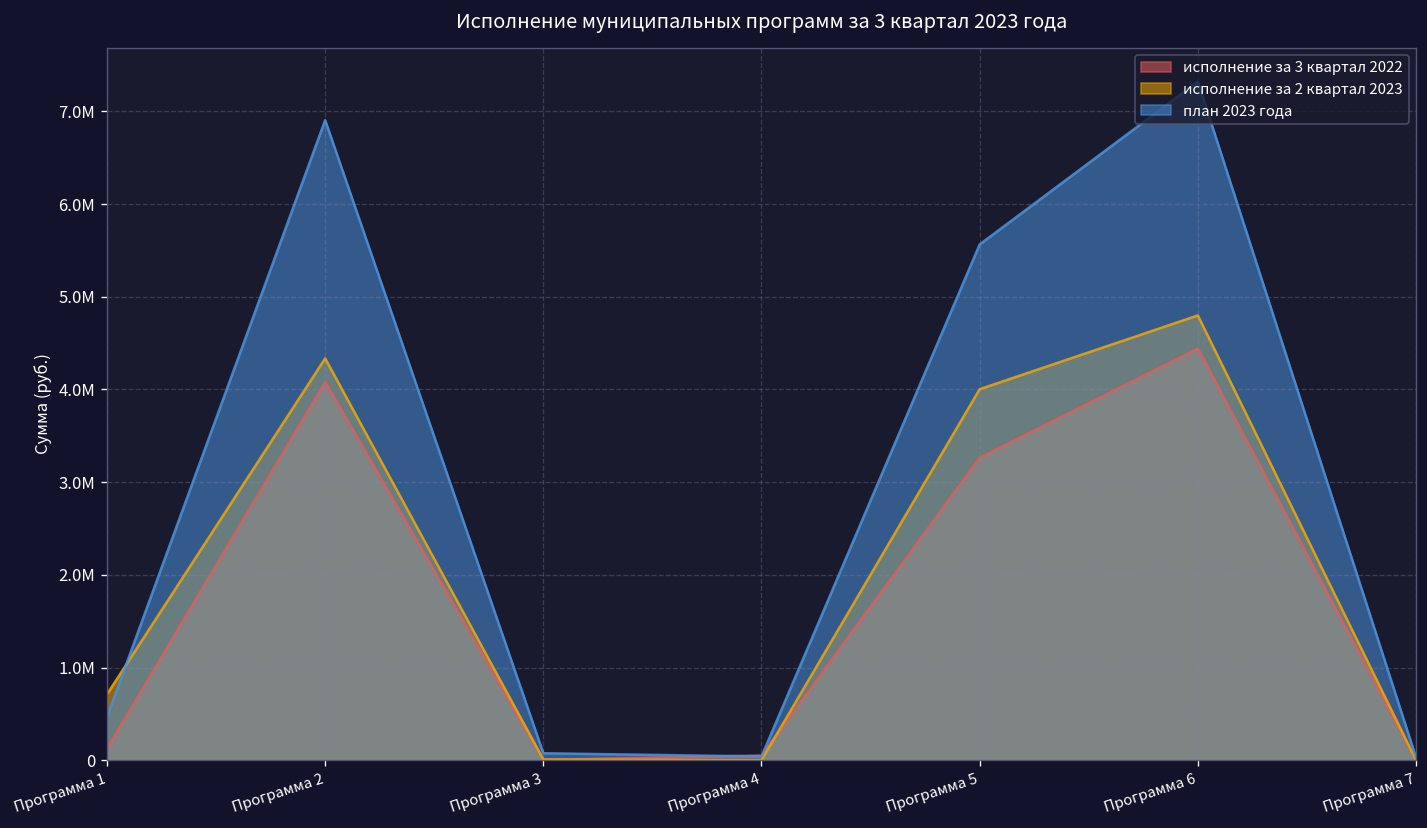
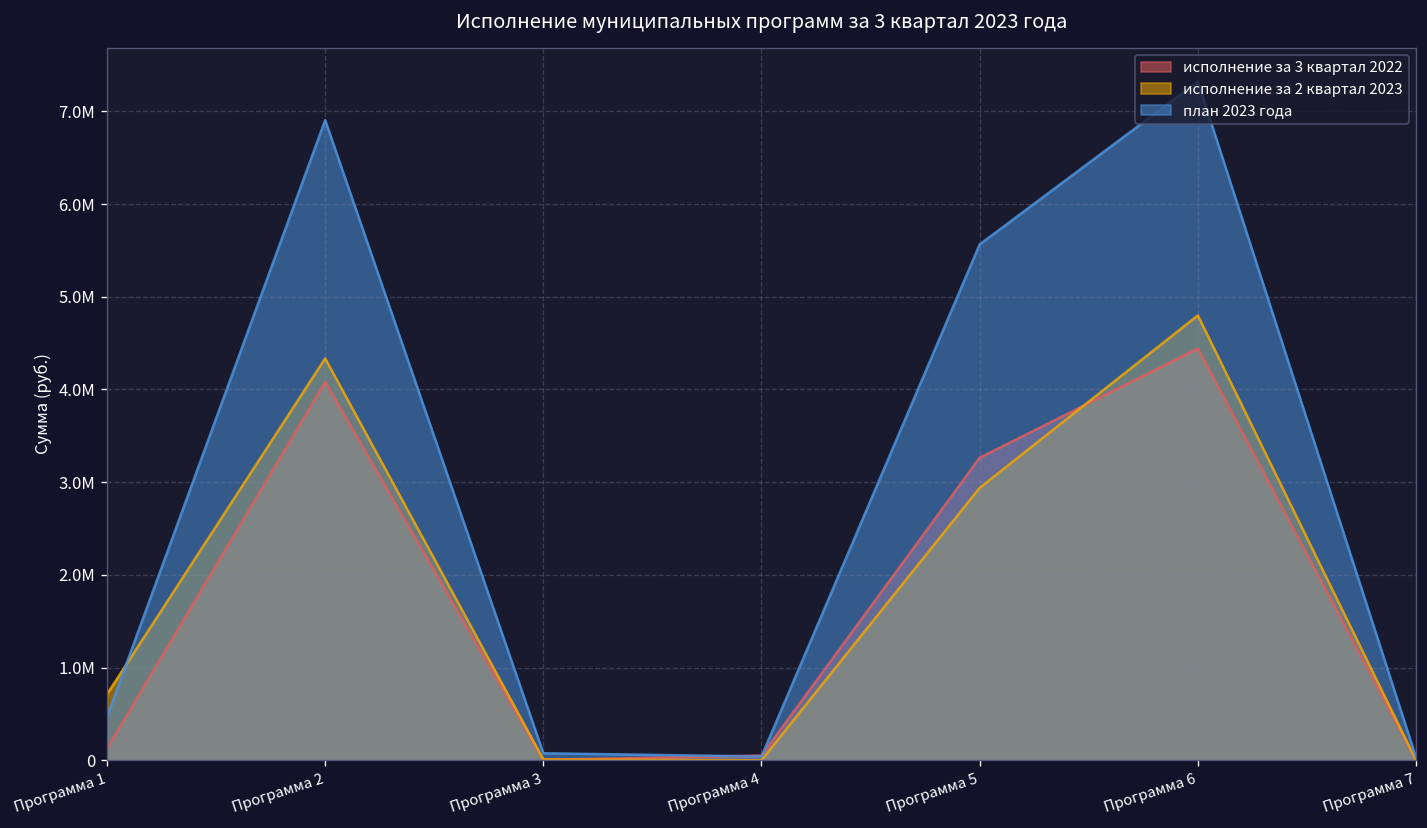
исполнение за 2 квартал 2023, Программа 5: 4.0М -> 2.9М
